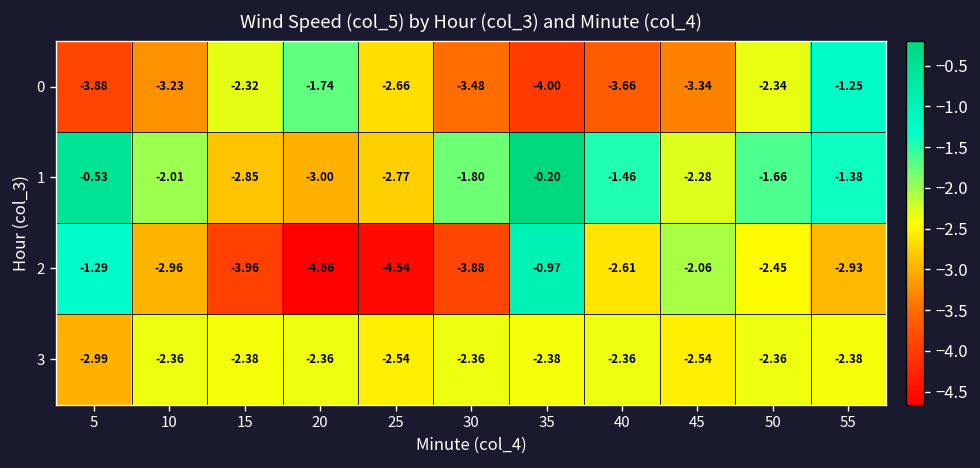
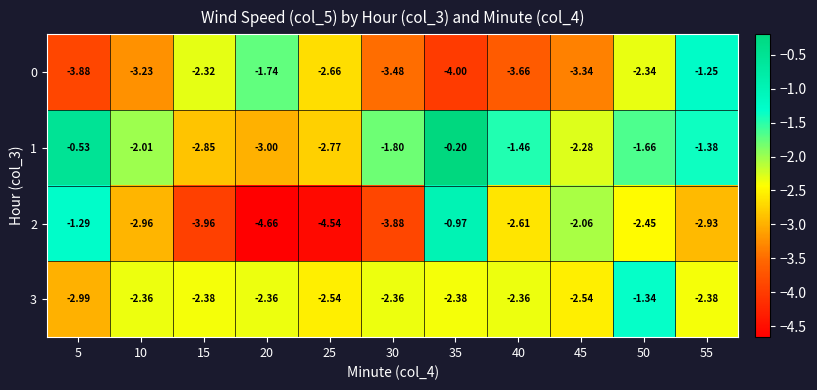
3, 50: -2.36 -> -1.34
